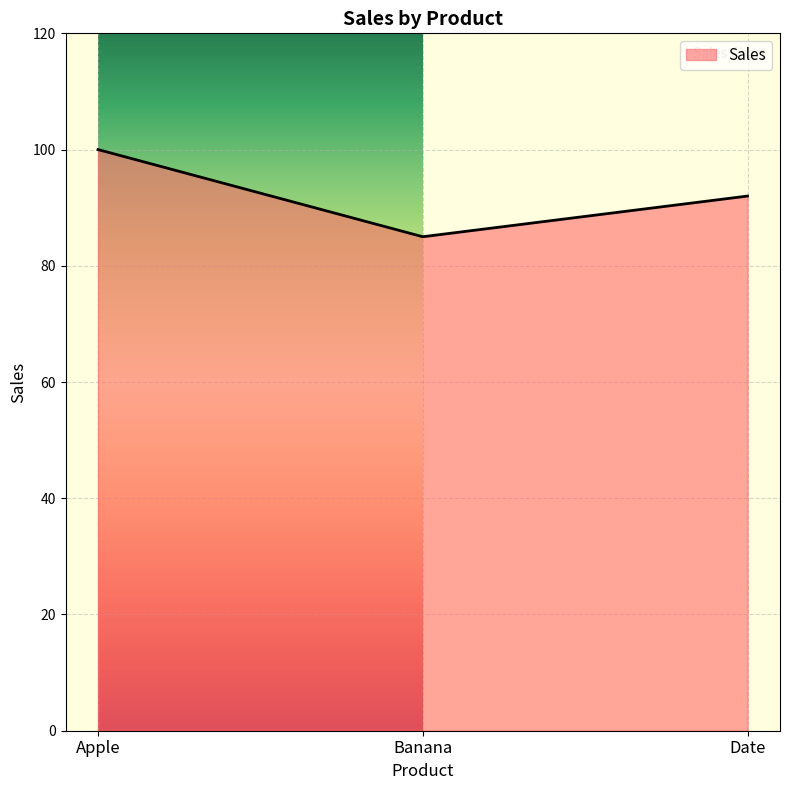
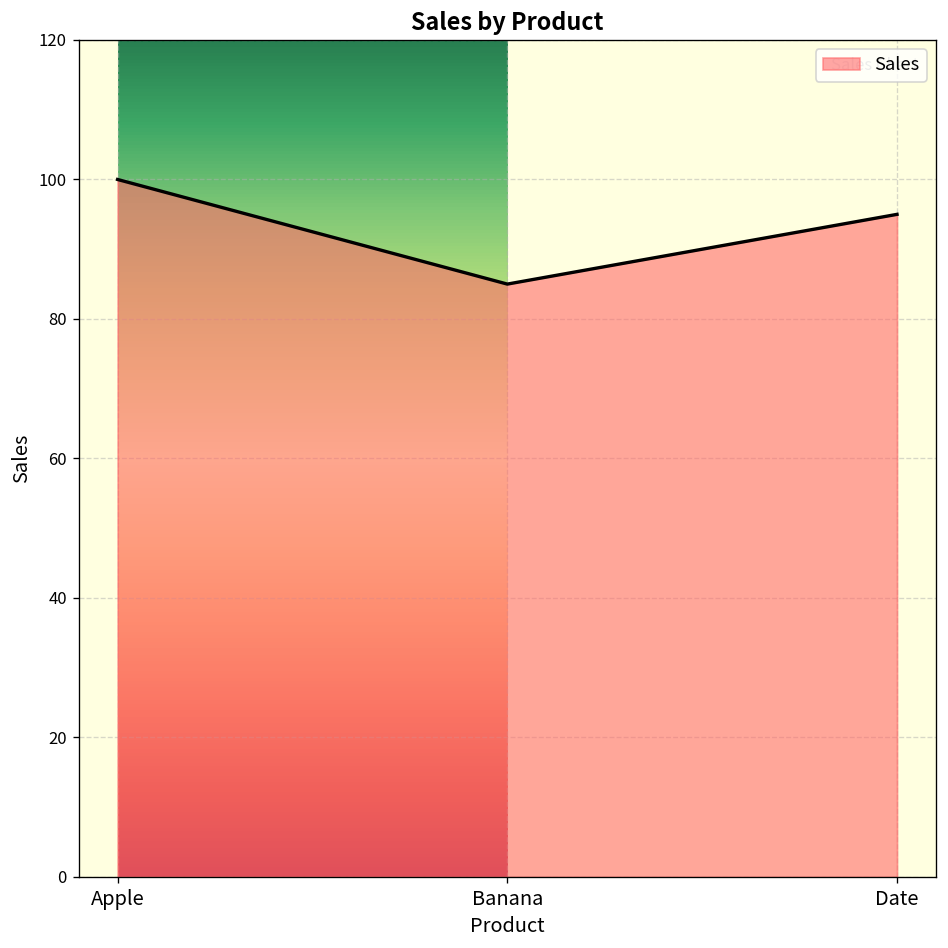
Date: 92 -> 95
